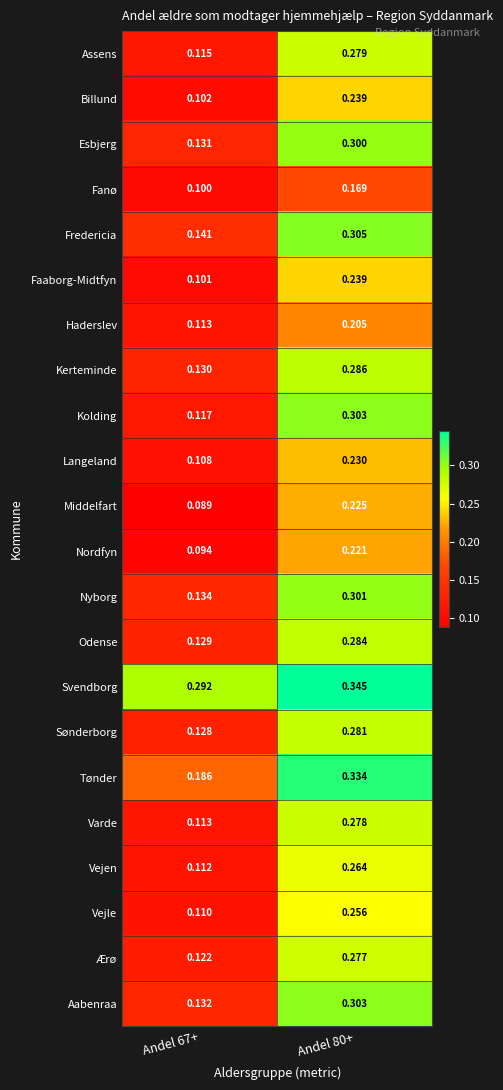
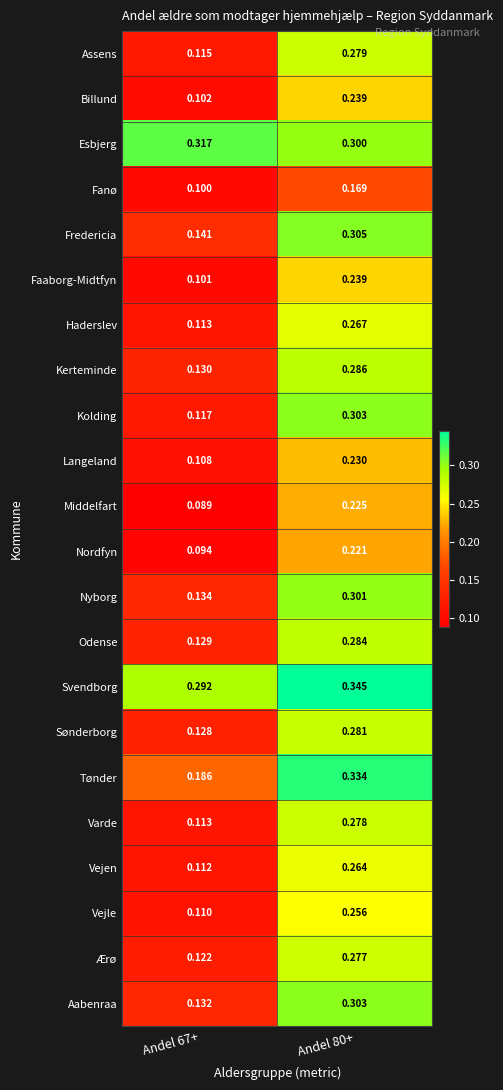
Esbjerg, Andel 67+: 0.131 -> 0.317
Haderslev, Andel 80+: 0.205 -> 0.267
